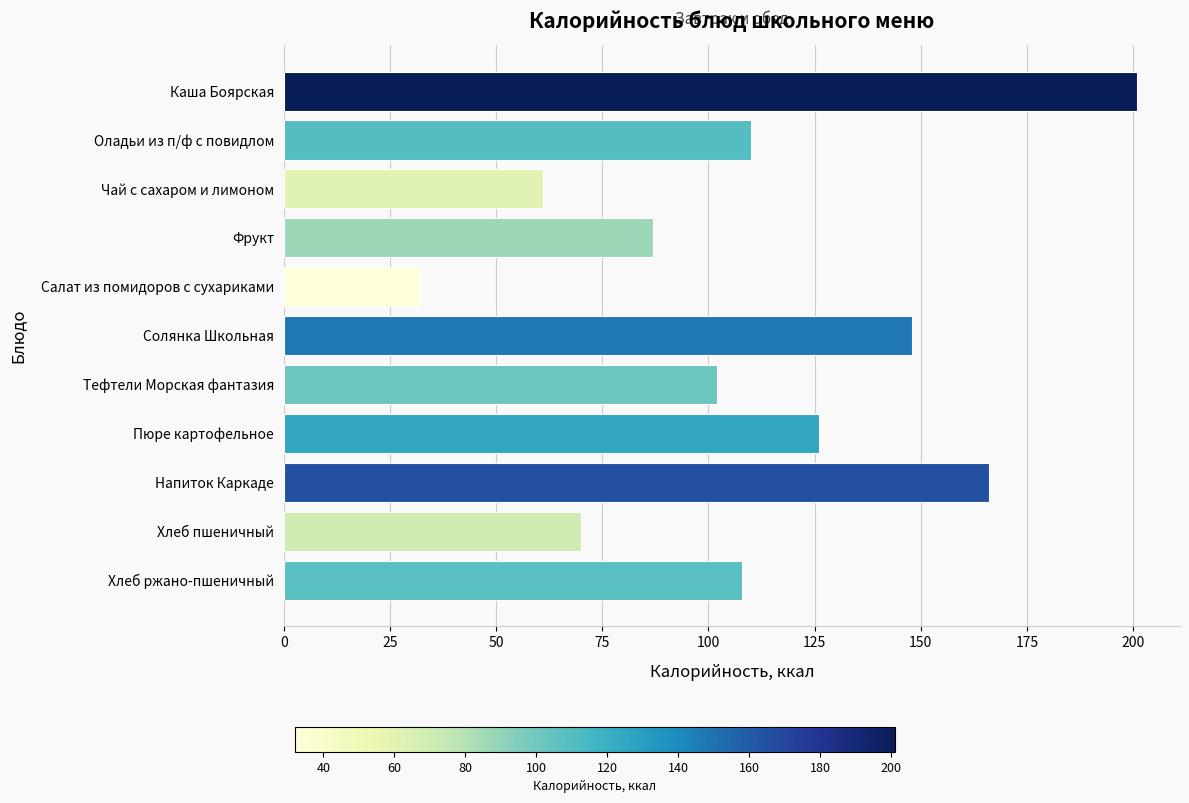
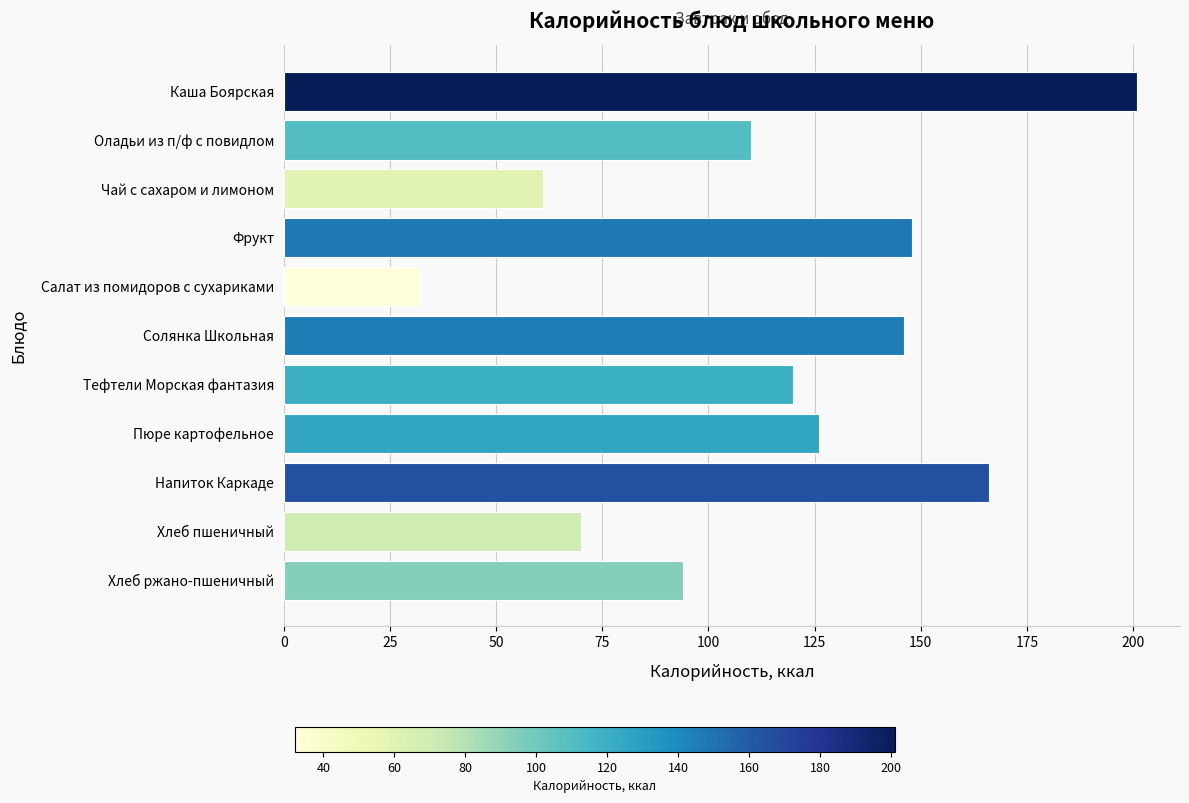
Фрукт: 87 -> 148
Солянка Школьная: 148 -> 146
Тефтели Морская фантазия: 102 -> 120
Хлеб ржано-пшеничный: 108 -> 94
